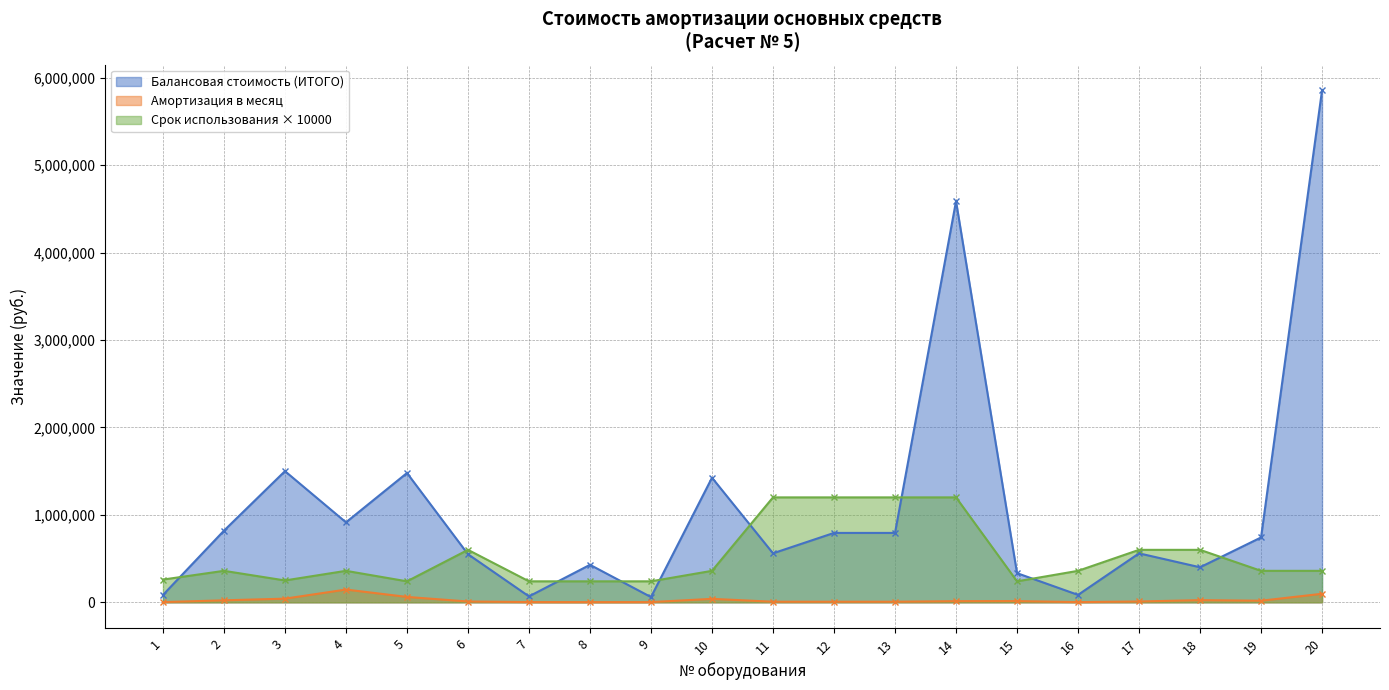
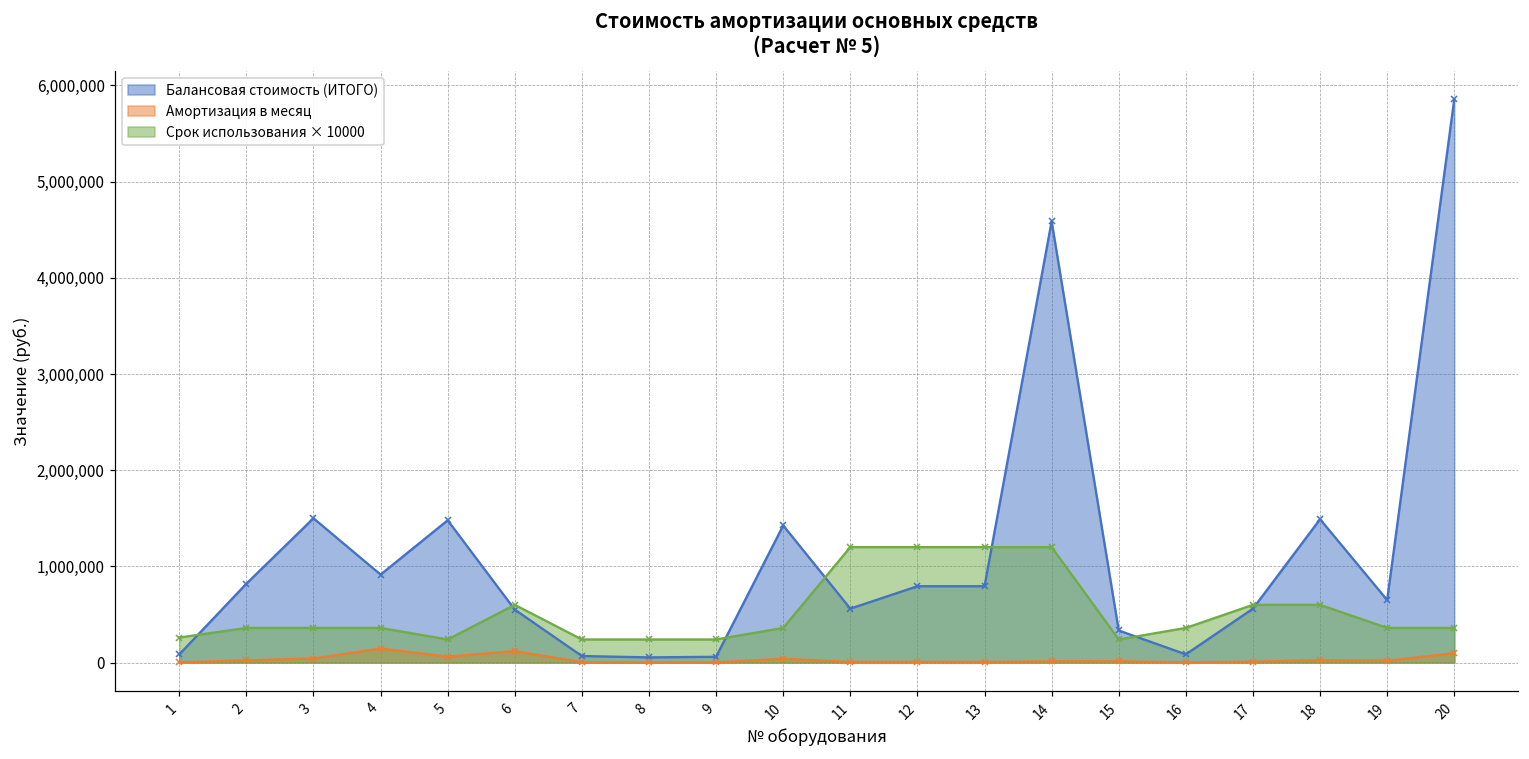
Срок использования × 10000, 3: 300,000 -> 400,000
Амортизация в месяц, 6: 0 -> 100,000
Балансовая стоимость (ИТОГО), 8: 400,000 -> 100,000
Балансовая стоимость (ИТОГО), 18: 400,000 -> 1,500,000
Балансовая стоимость (ИТОГО), 19: 740,000 -> 650,000
